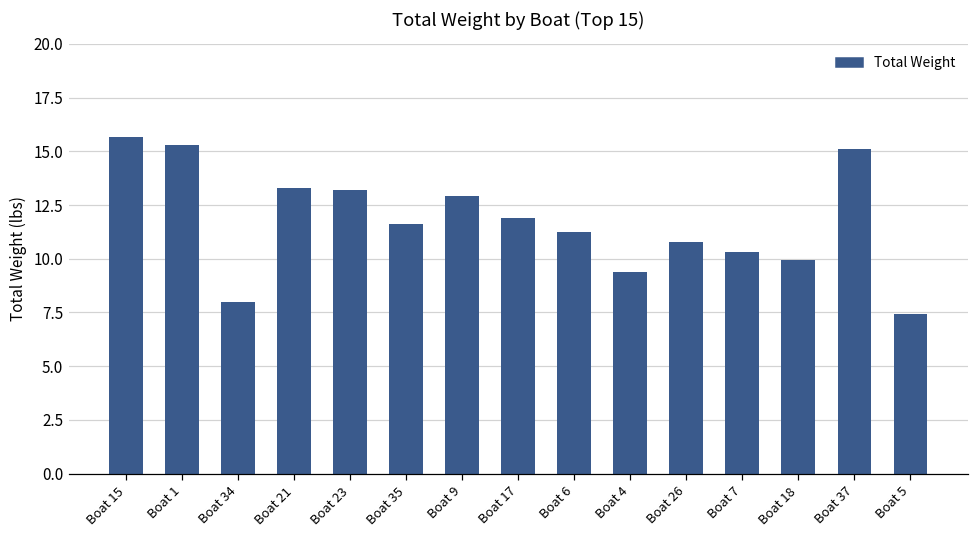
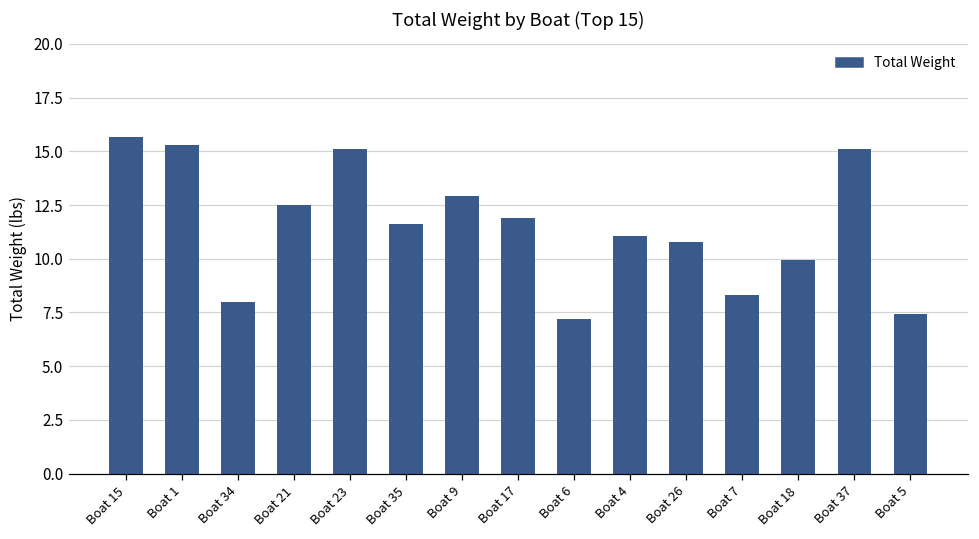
Boat 21: 13.3 -> 12.5
Boat 23: 13.2 -> 15.1
Boat 6: 11.3 -> 7.2
Boat 4: 9.4 -> 11.1
Boat 7: 10.3 -> 8.3
